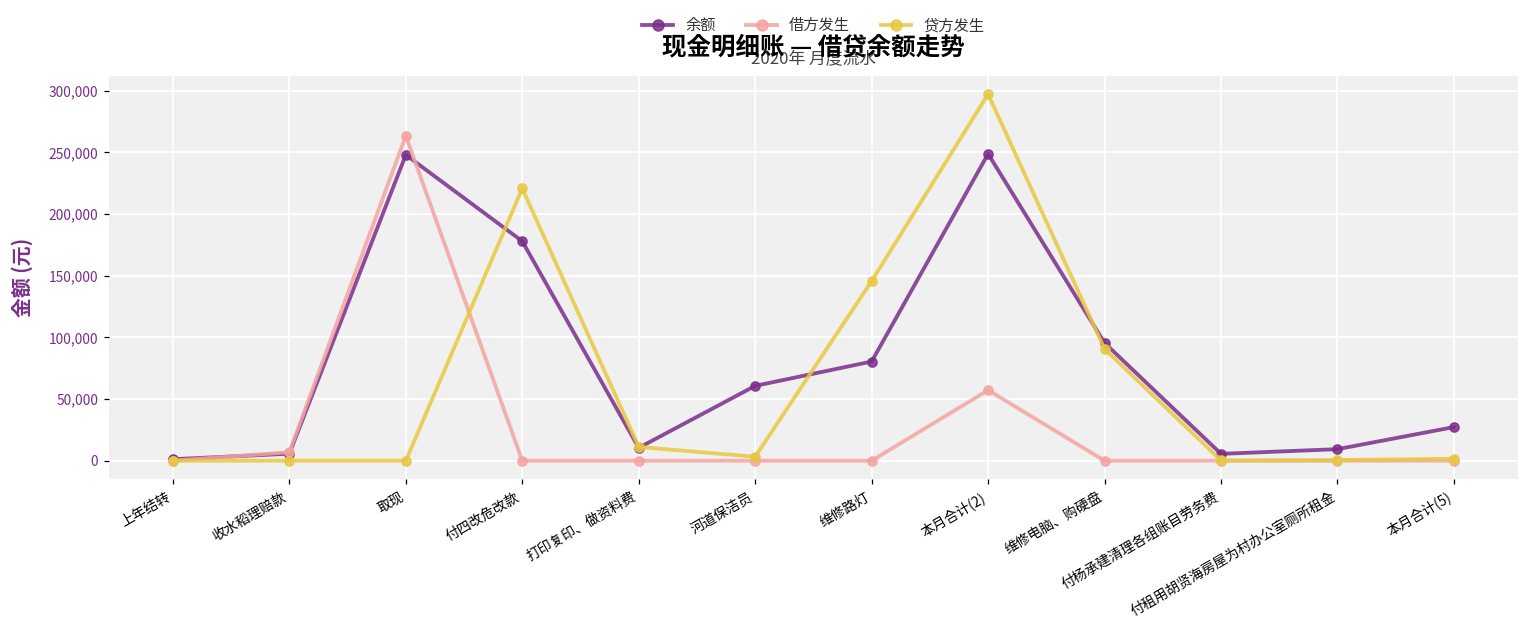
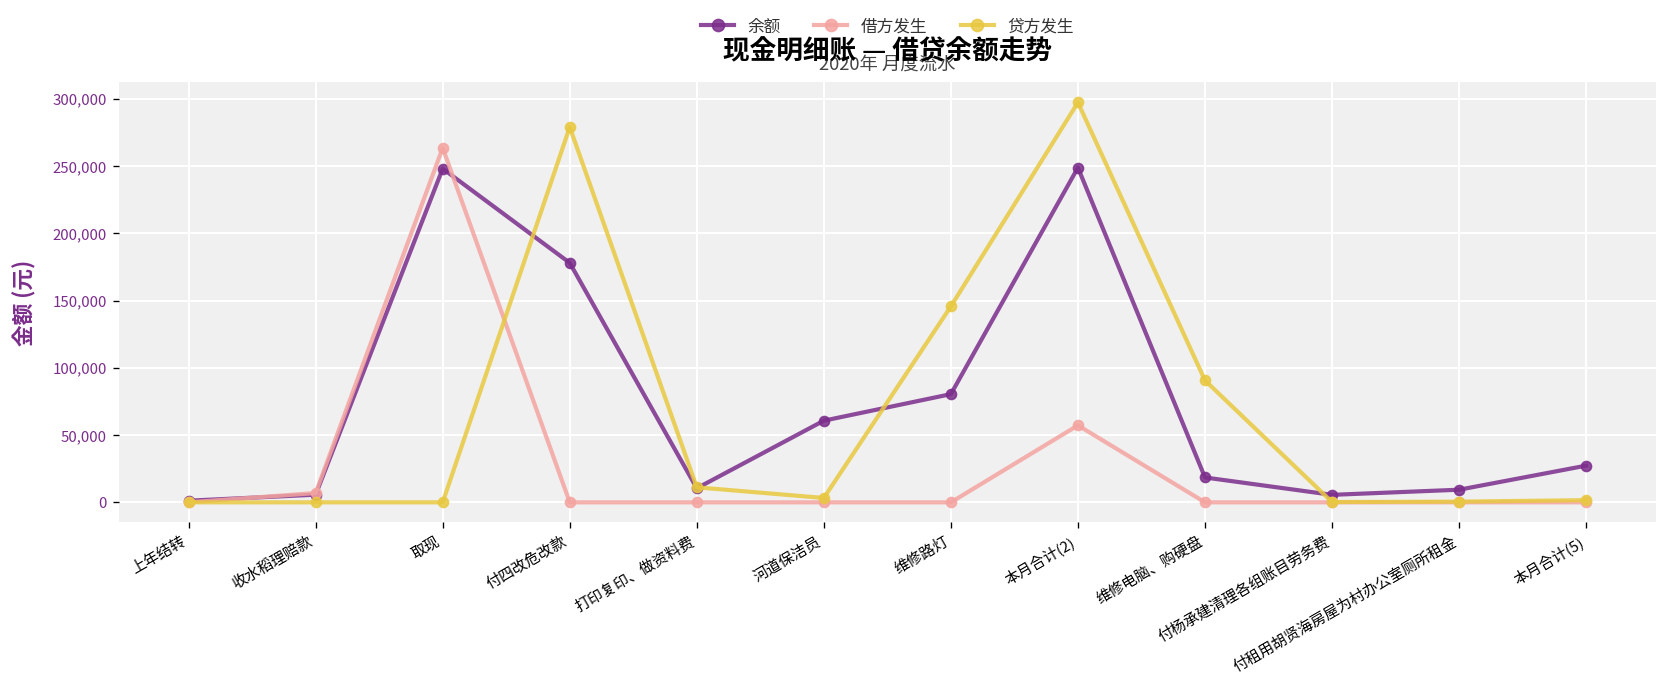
贷方发生, 付四改危改款: 221,000 -> 279,000
余额, 维修电脑、购硬盘: 96,000 -> 18,000
